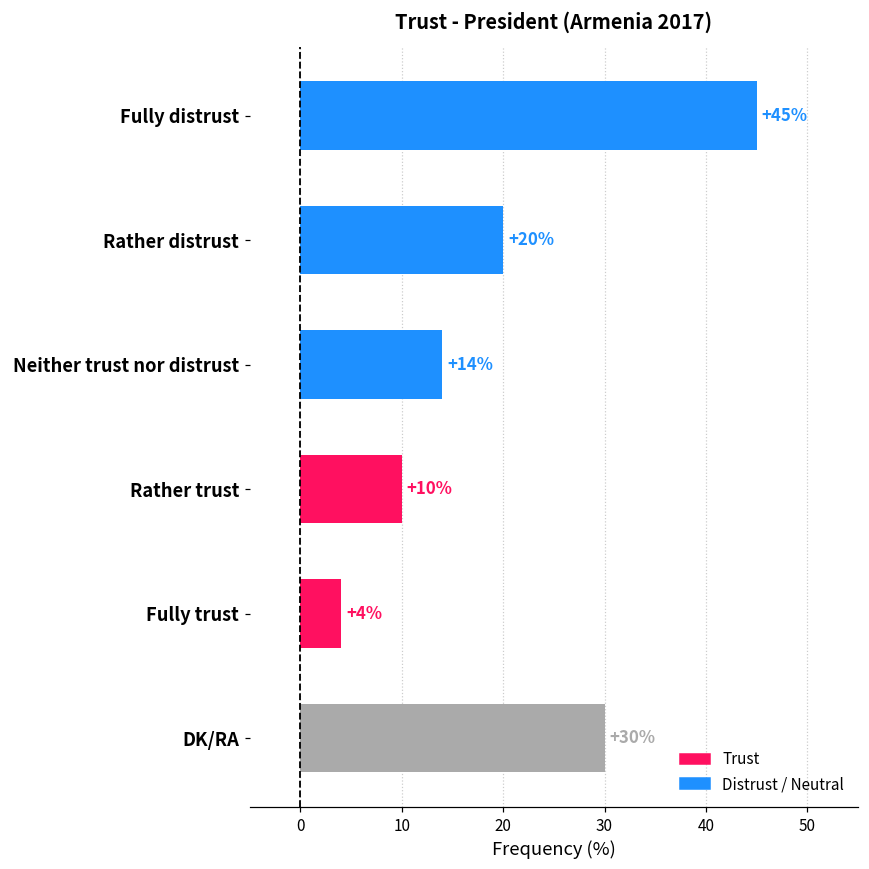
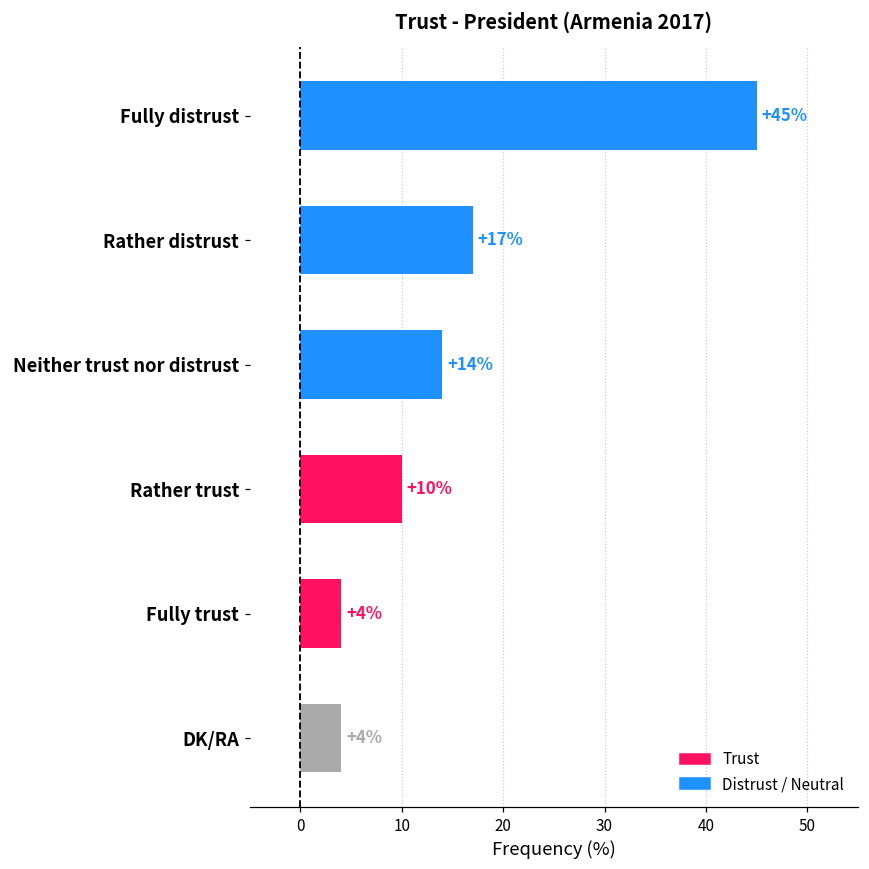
Rather distrust: +20% -> +17%
DK/RA: +30% -> +4%
